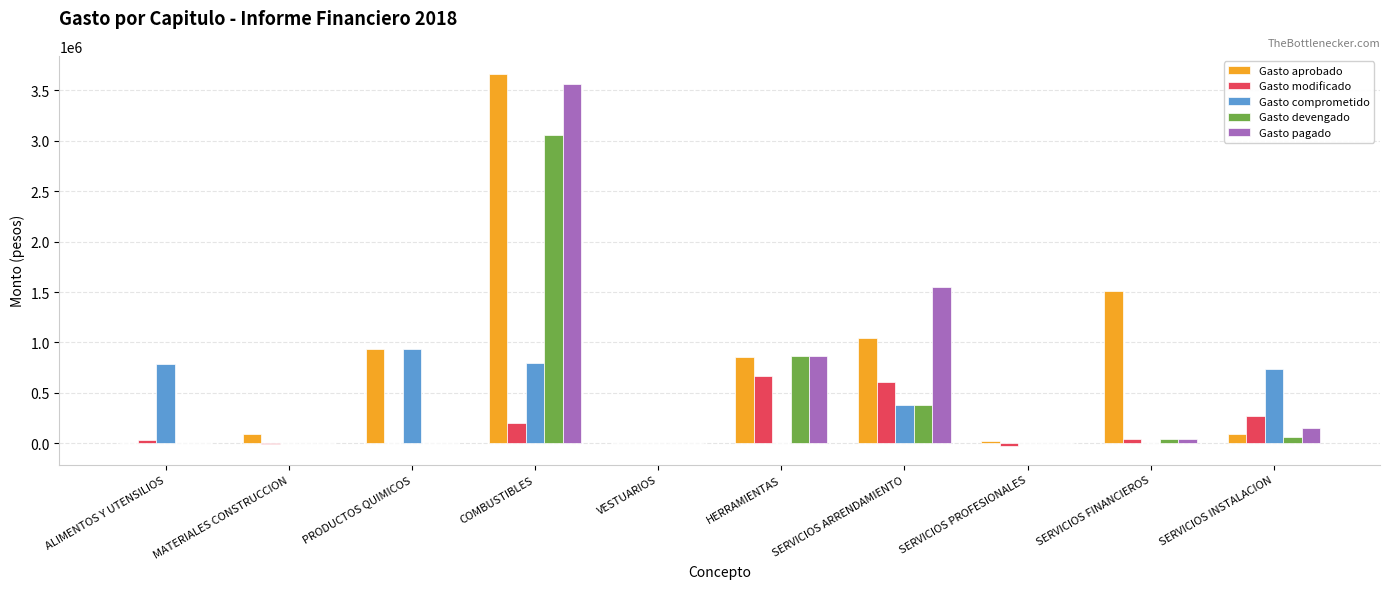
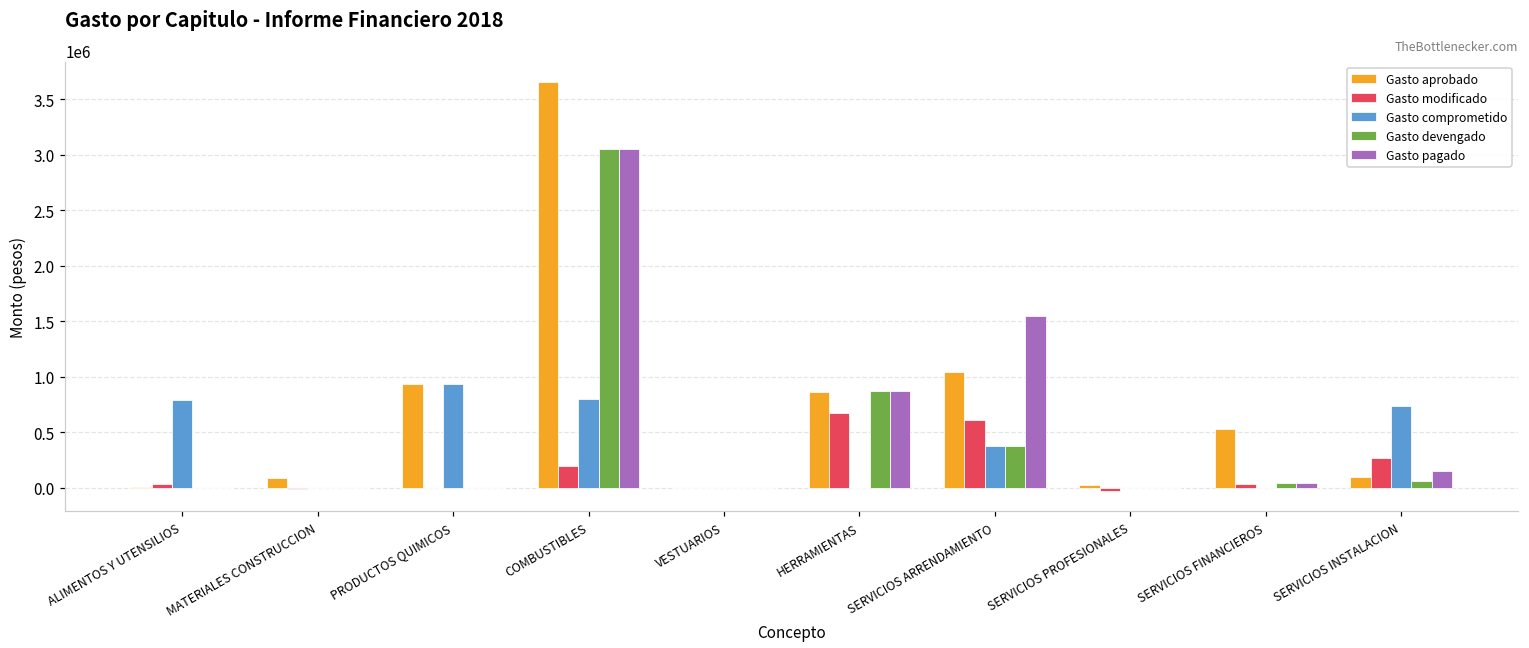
Gasto pagado, COMBUSTIBLES: 3570000 -> 3060000
Gasto aprobado, SERVICIOS FINANCIEROS: 1510000 -> 530000
